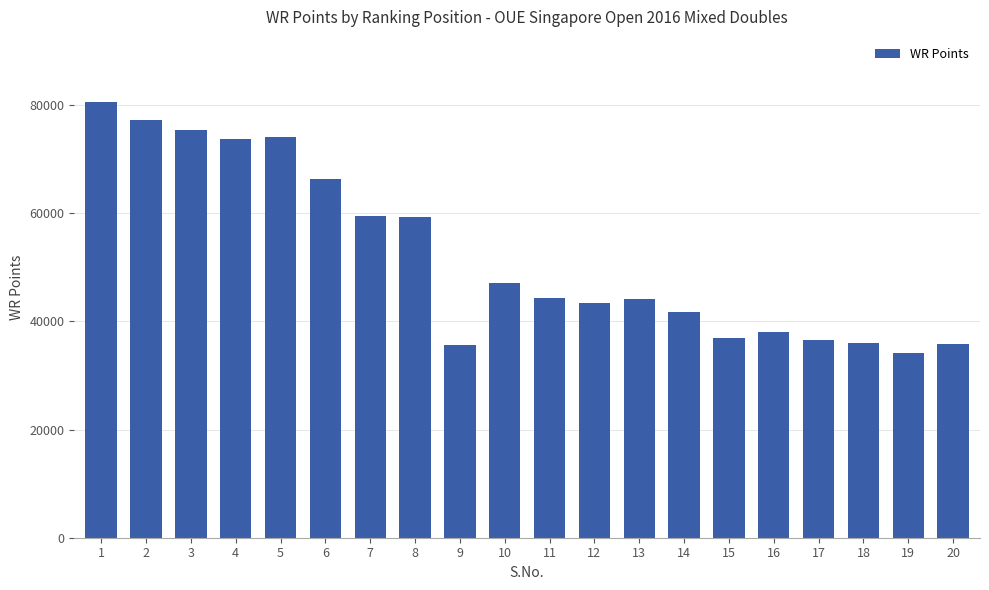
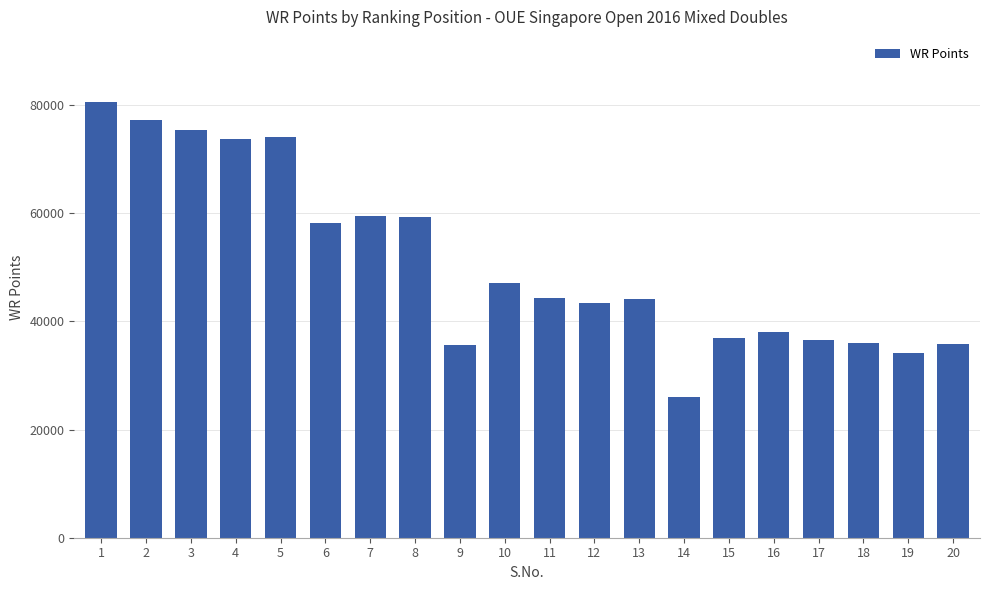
6: 66000 -> 58000
14: 42000 -> 26000
